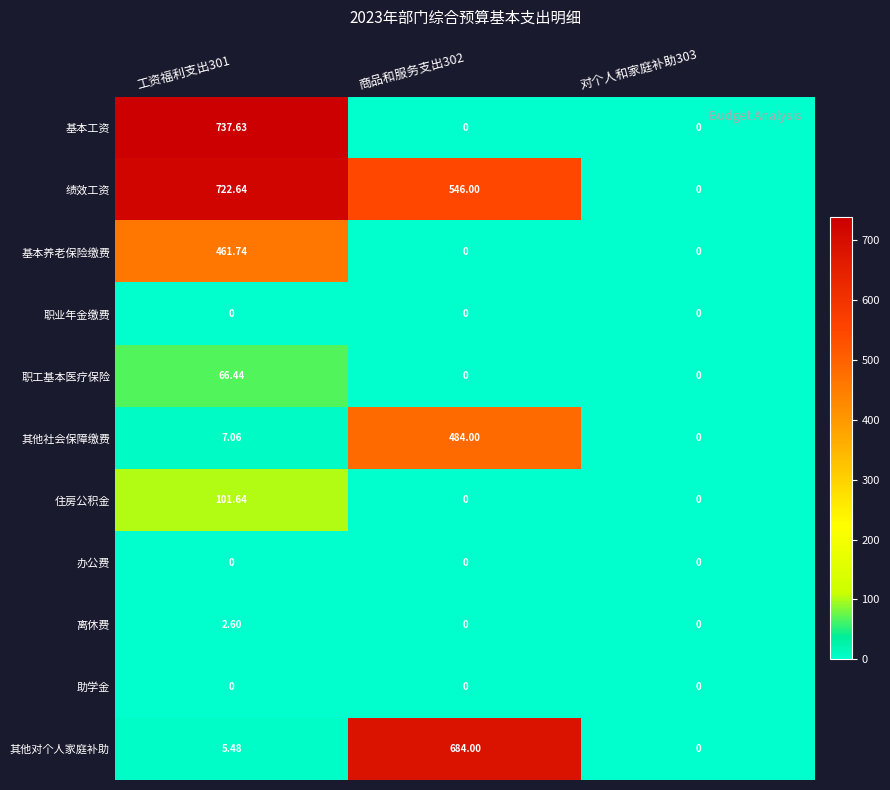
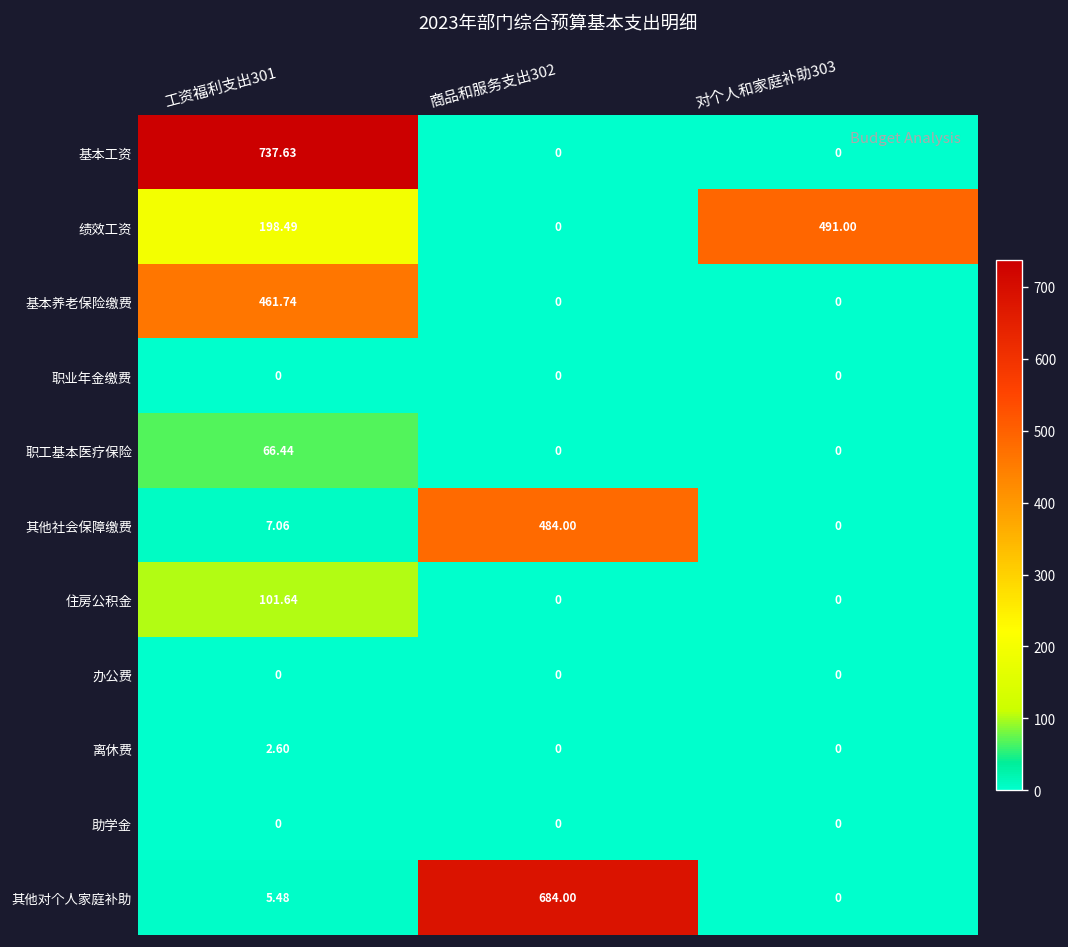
绩效工资, 工资福利支出301: 722.64 -> 198.49
绩效工资, 商品和服务支出302: 546.00 -> 0
绩效工资, 对个人和家庭补助303: 0 -> 491.00
